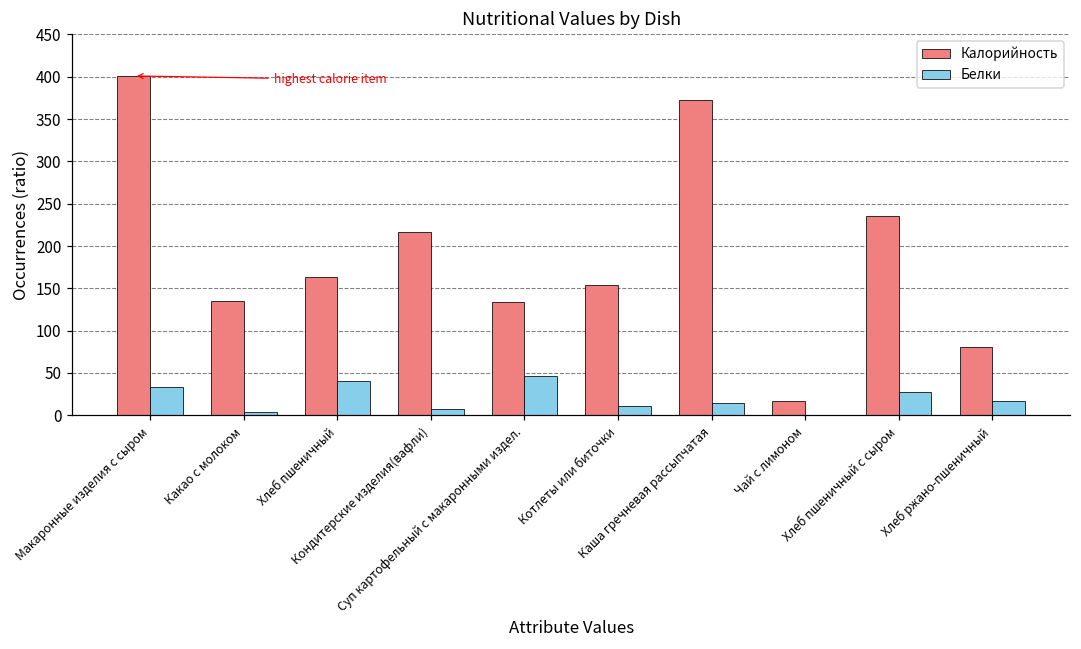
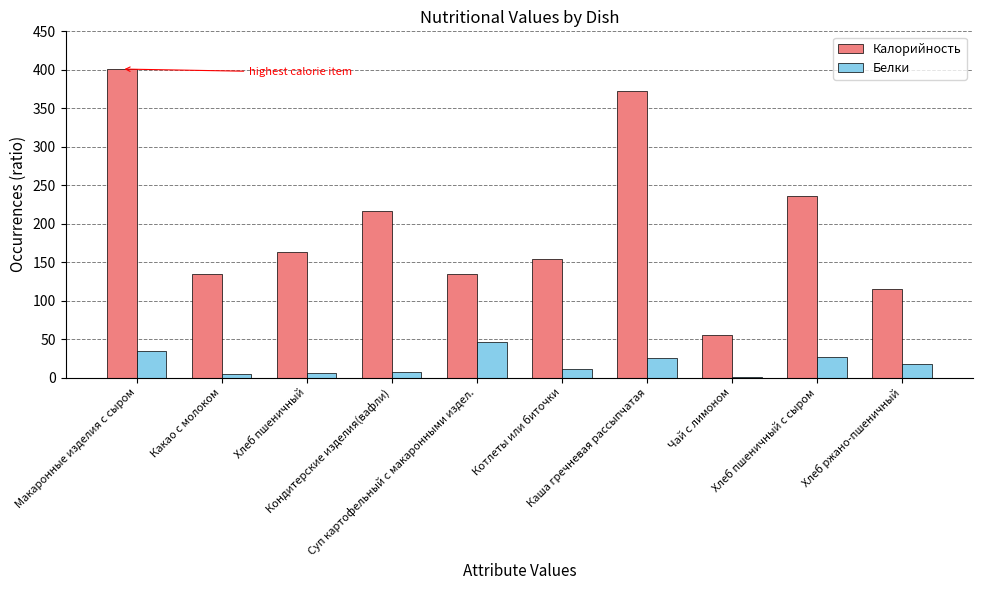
Белки, Хлеб пшеничный: 40 -> 10
Белки, Каша гречневая рассыпчатая: 10 -> 30
Калорийность, Чай с лимоном: 20 -> 60
Калорийность, Хлеб ржано-пшеничный: 80 -> 110
